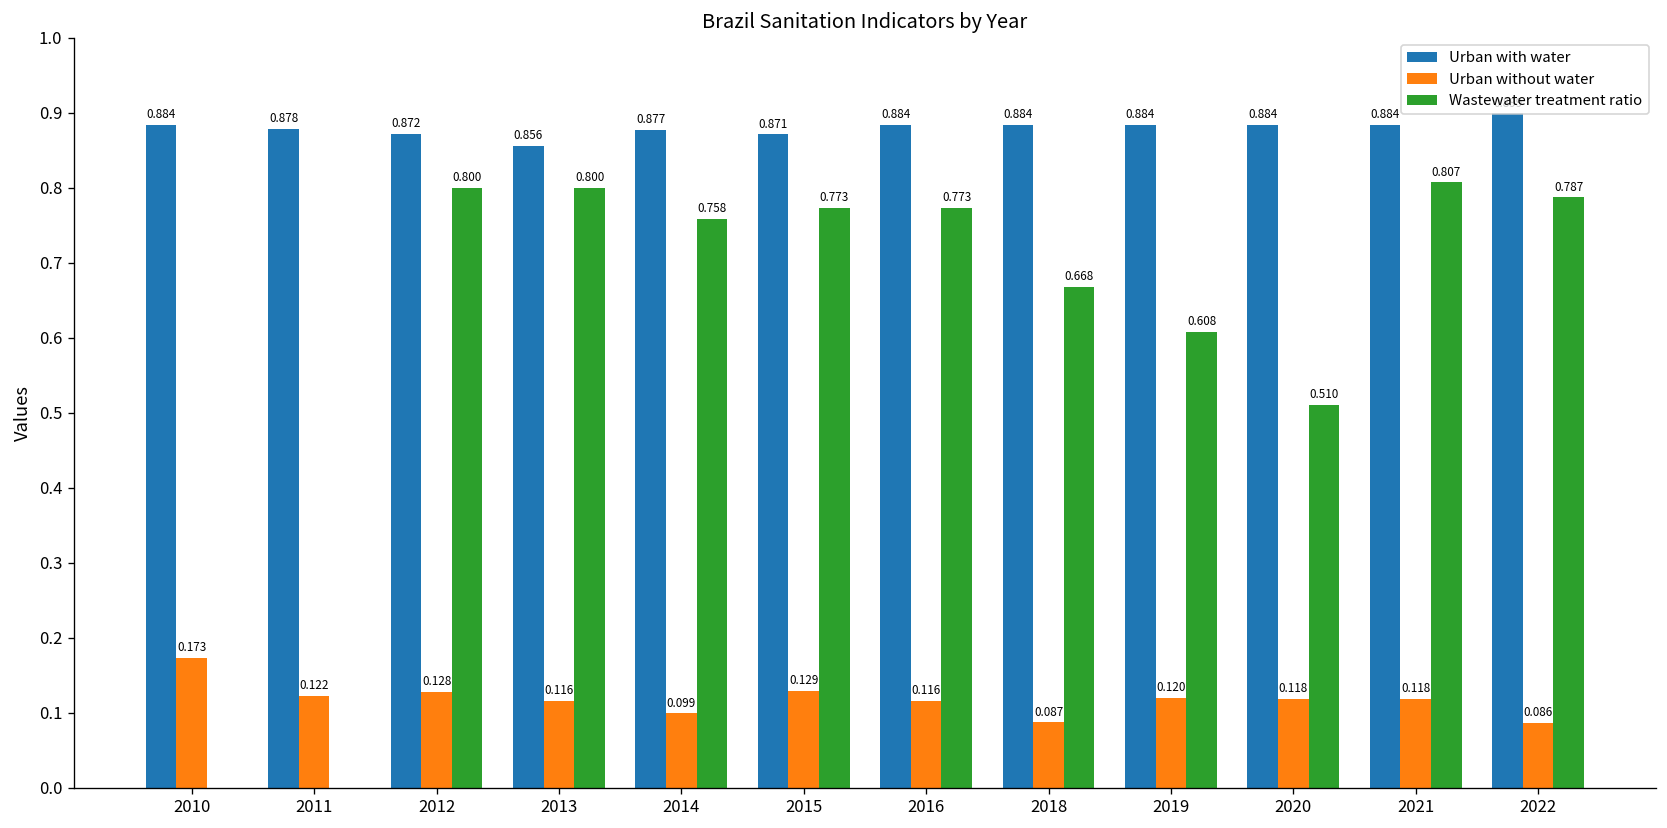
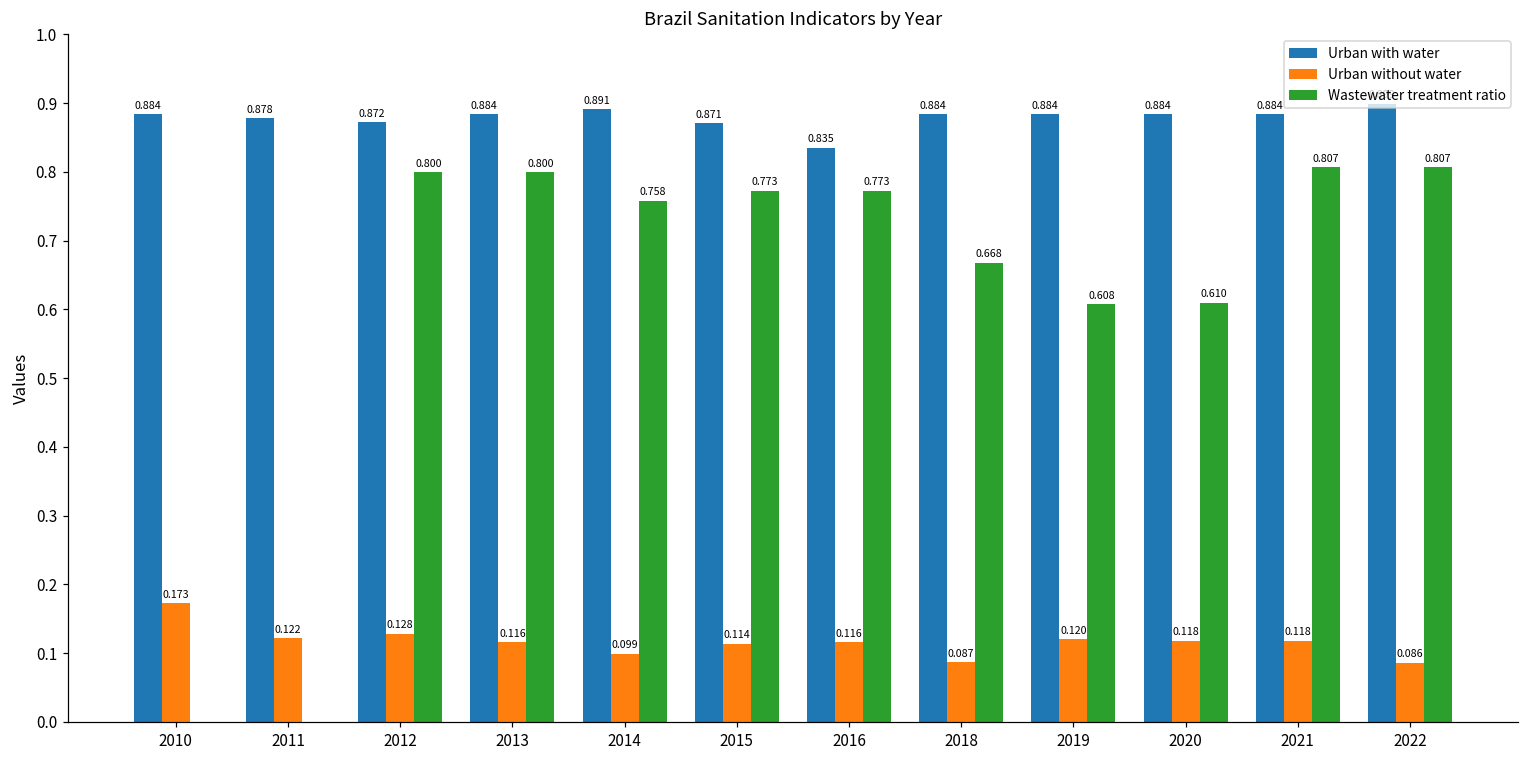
Urban with water, 2013: 0.856 -> 0.884
Urban with water, 2014: 0.877 -> 0.891
Urban without water, 2015: 0.129 -> 0.114
Urban with water, 2016: 0.884 -> 0.835
Wastewater treatment ratio, 2020: 0.510 -> 0.610
Wastewater treatment ratio, 2022: 0.787 -> 0.807
